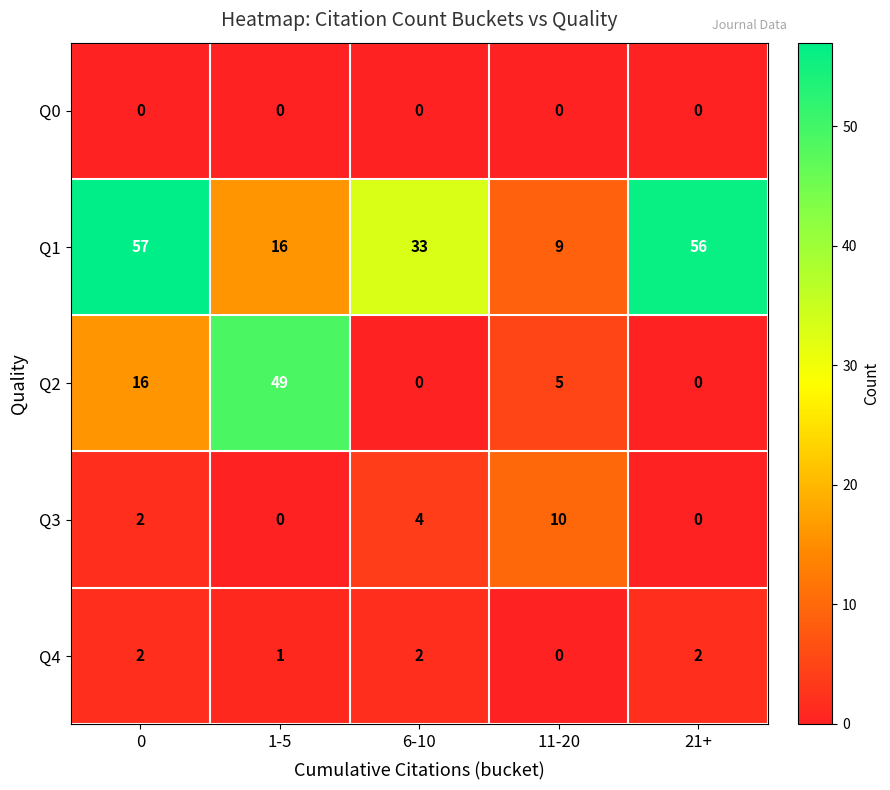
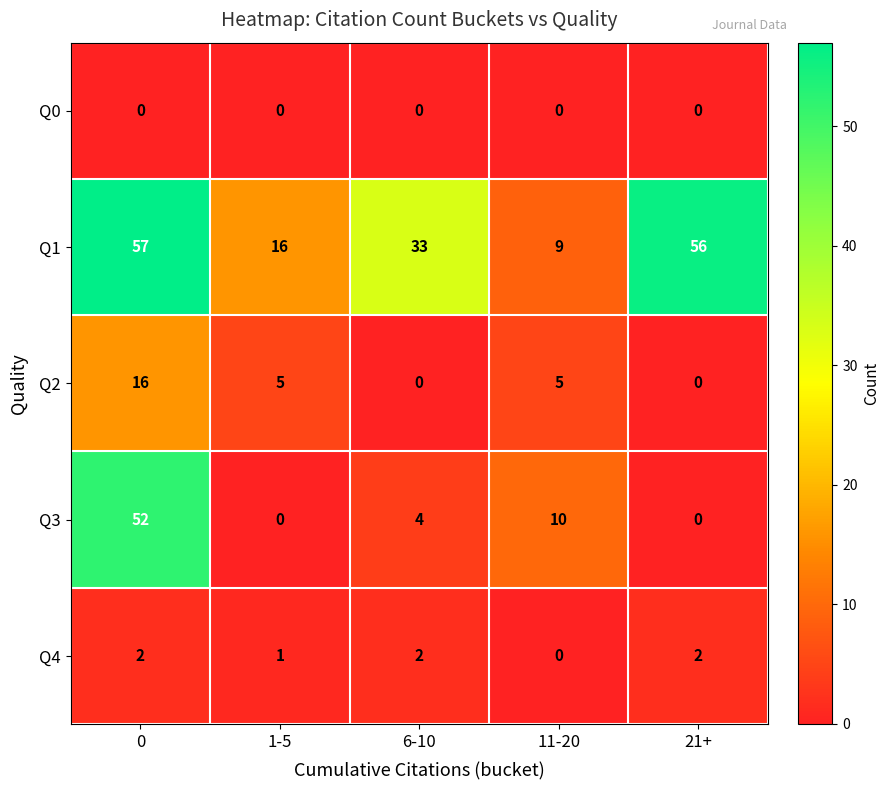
Q2, 1-5: 49 -> 5
Q3, 0: 2 -> 52
